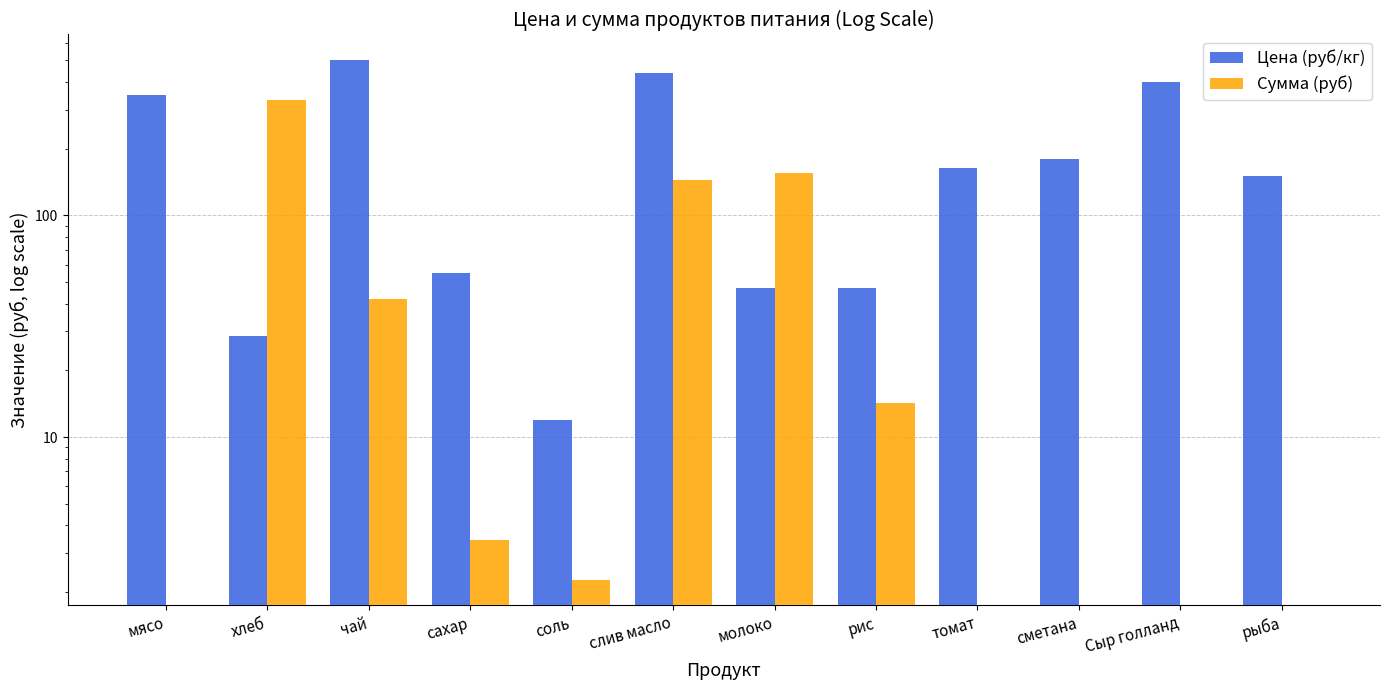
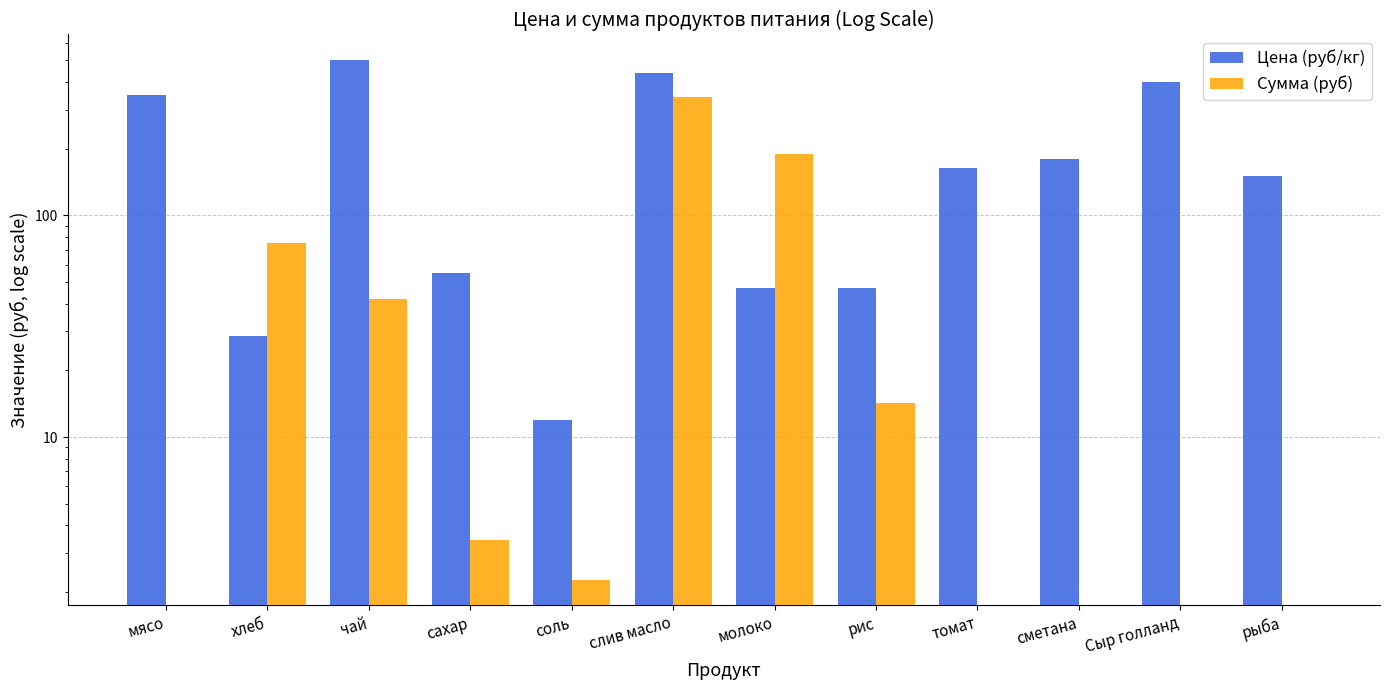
Сумма (руб), хлеб: 330 -> 75
Сумма (руб), слив масло: 140 -> 340
Сумма (руб), молоко: 160 -> 190
